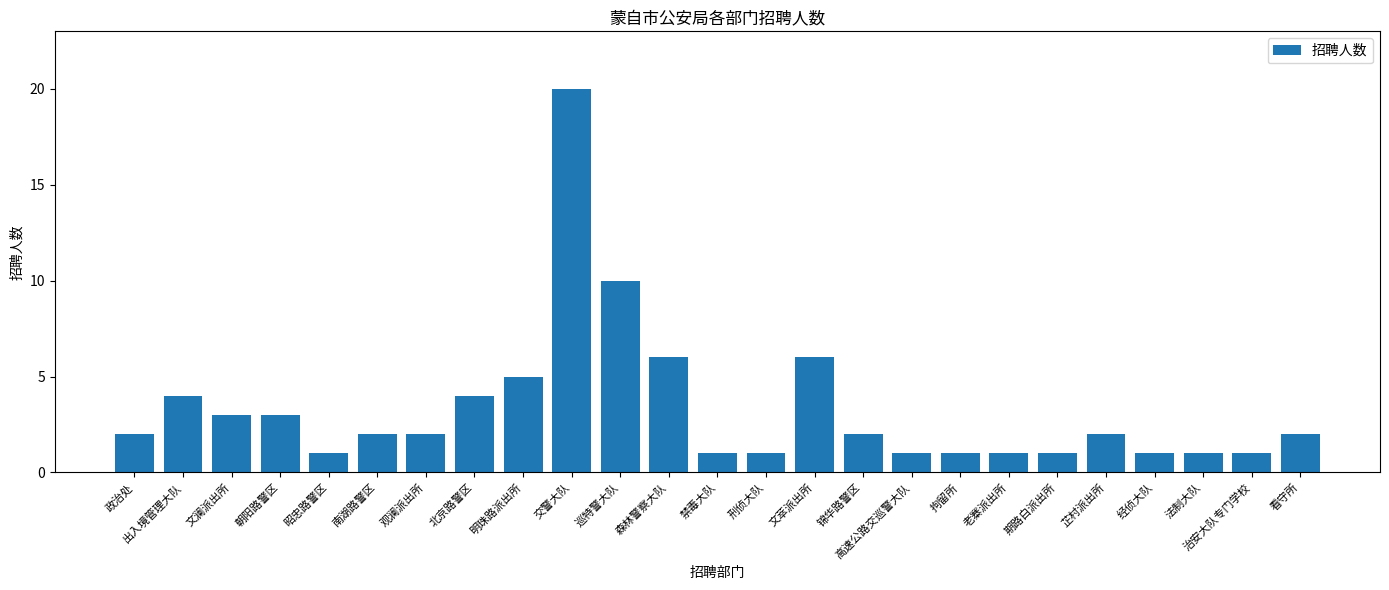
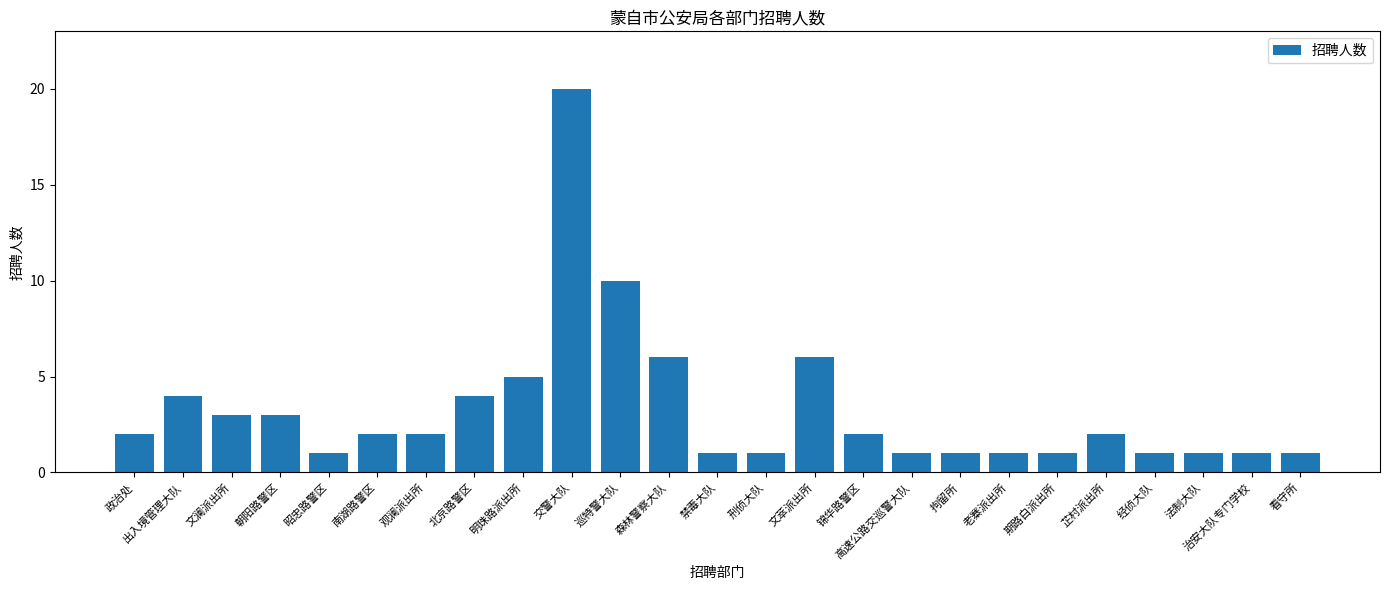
看守所: 2 -> 1
